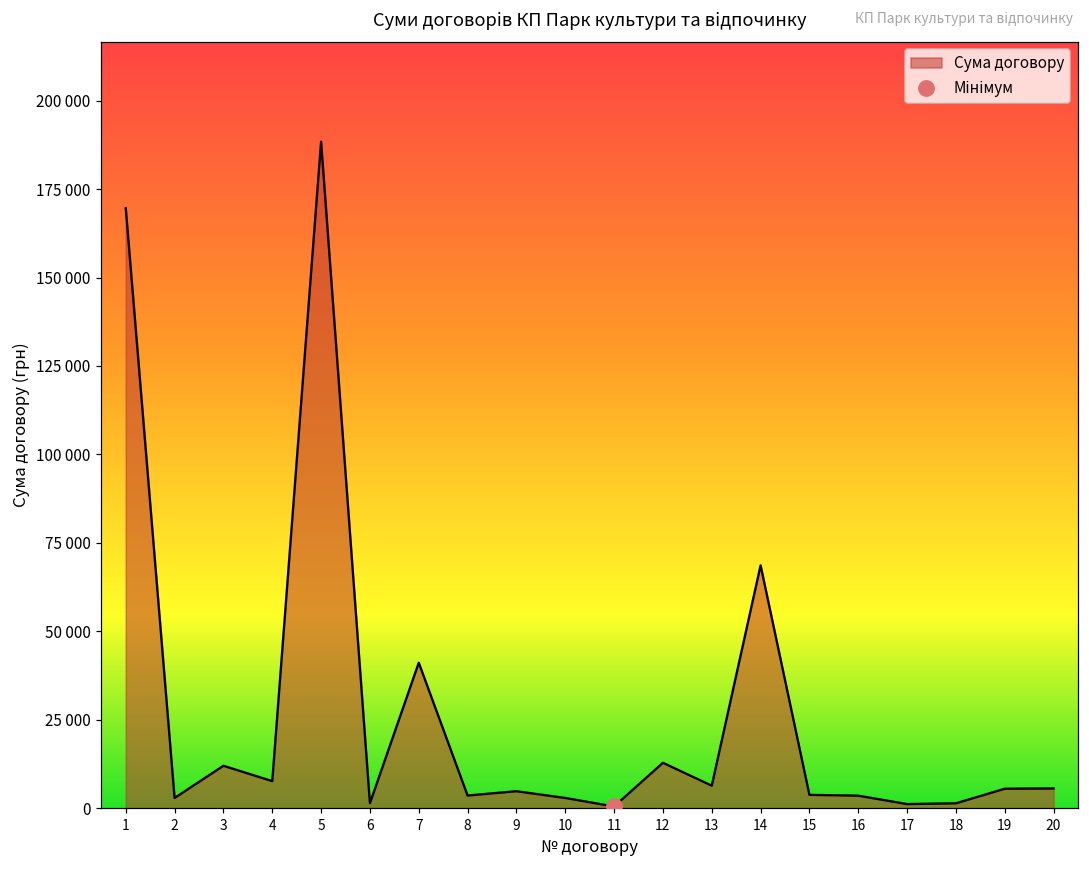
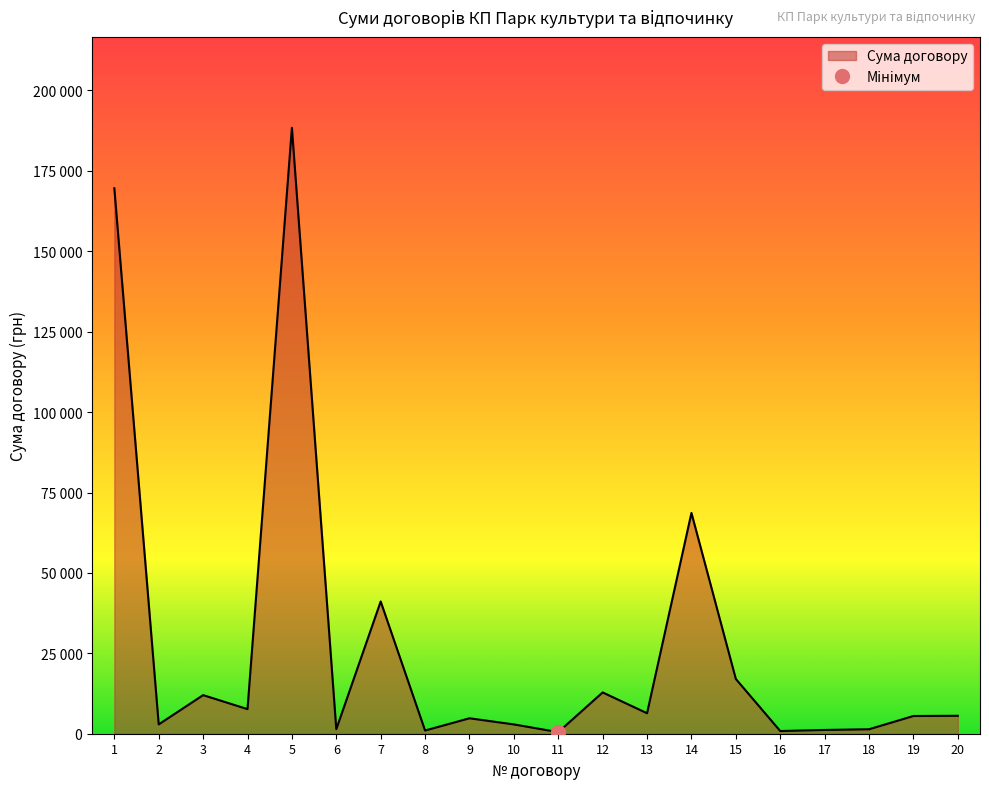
Сума договору, 8: 4000 -> 1000
Сума договору, 15: 4000 -> 17000
Сума договору, 16: 4000 -> 1000
